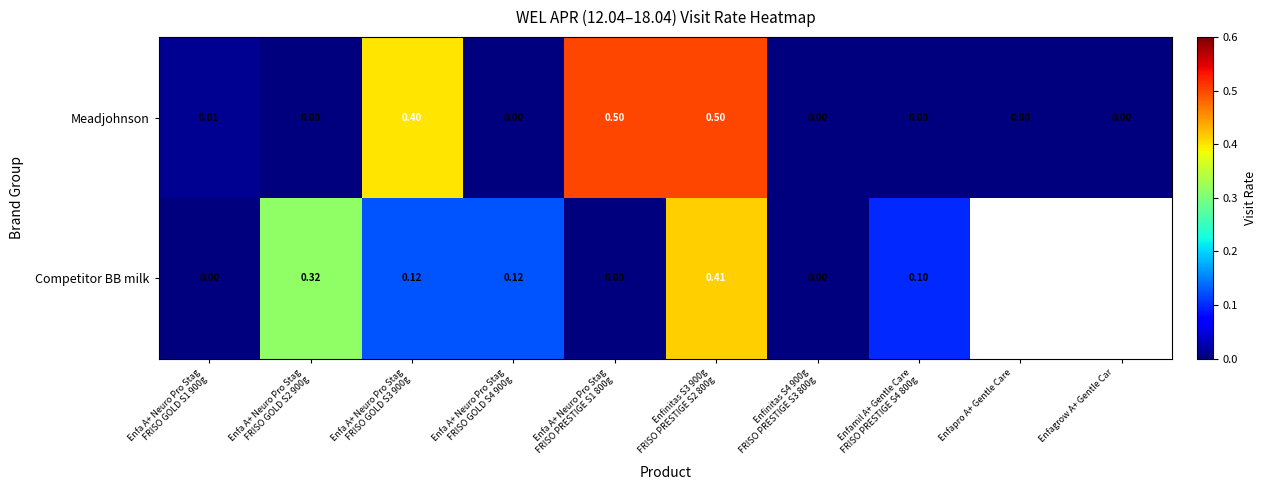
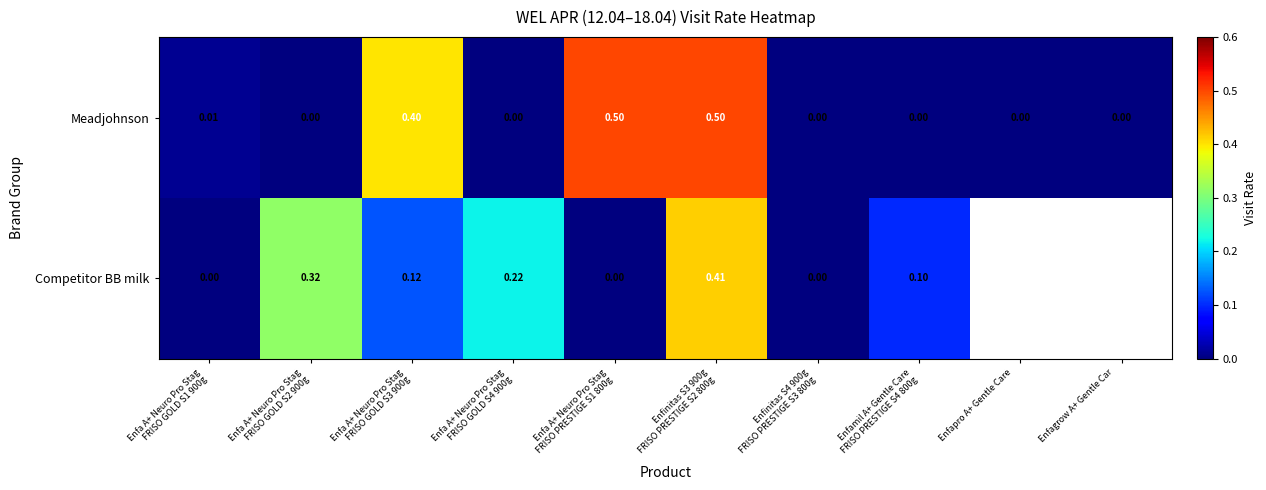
Competitor BB milk, Enfa A+ Neuro Pro Stag FRISO GOLD S4 900g: 0.12 -> 0.22
